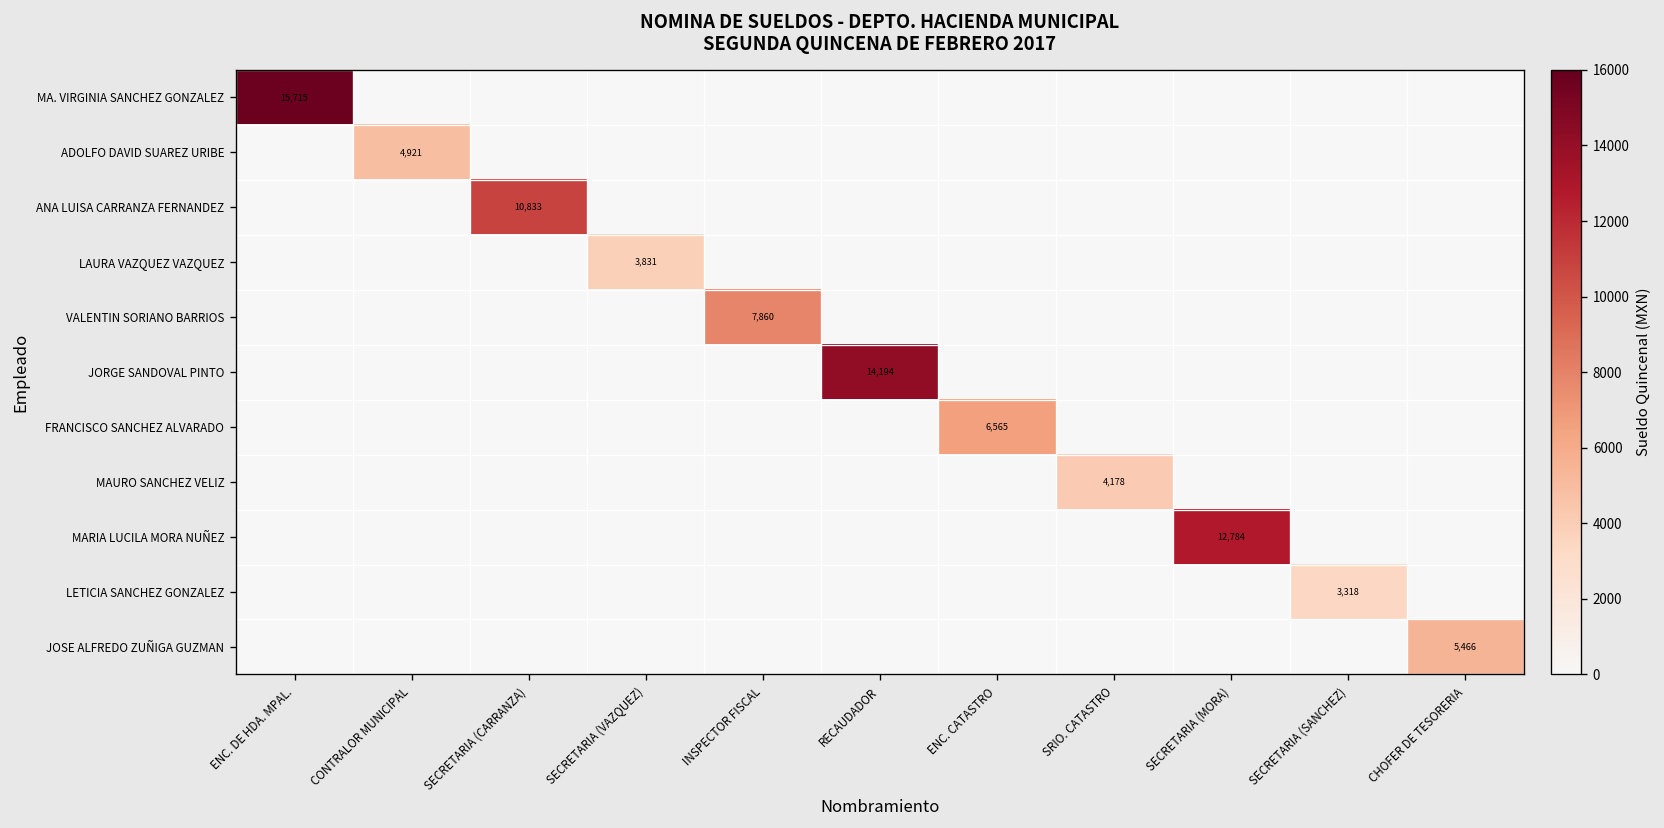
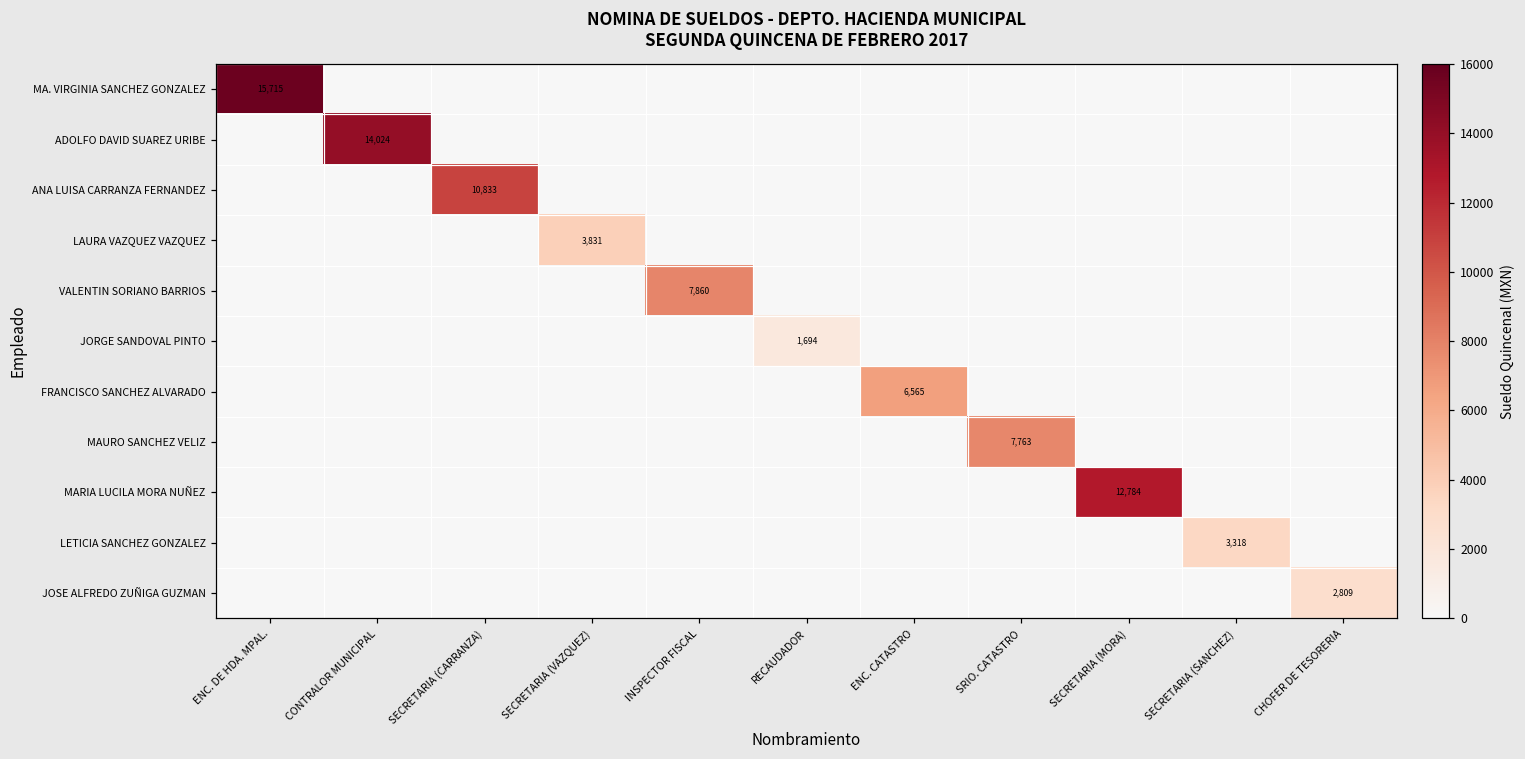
ADOLFO DAVID SUAREZ URIBE, CONTRALOR MUNICIPAL: 4,921 -> 14,024
JORGE SANDOVAL PINTO, RECAUDADOR: 14,194 -> 1,694
MAURO SANCHEZ VELIZ, SRIO. CATASTRO: 4,178 -> 7,763
JOSE ALFREDO ZUÑIGA GUZMAN, CHOFER DE TESORERIA: 5,466 -> 2,809
